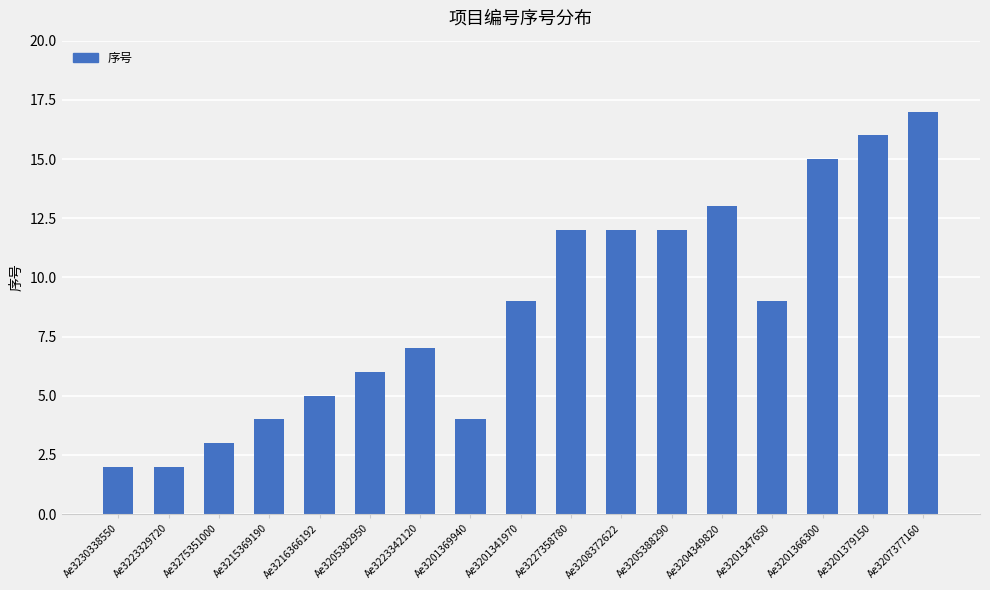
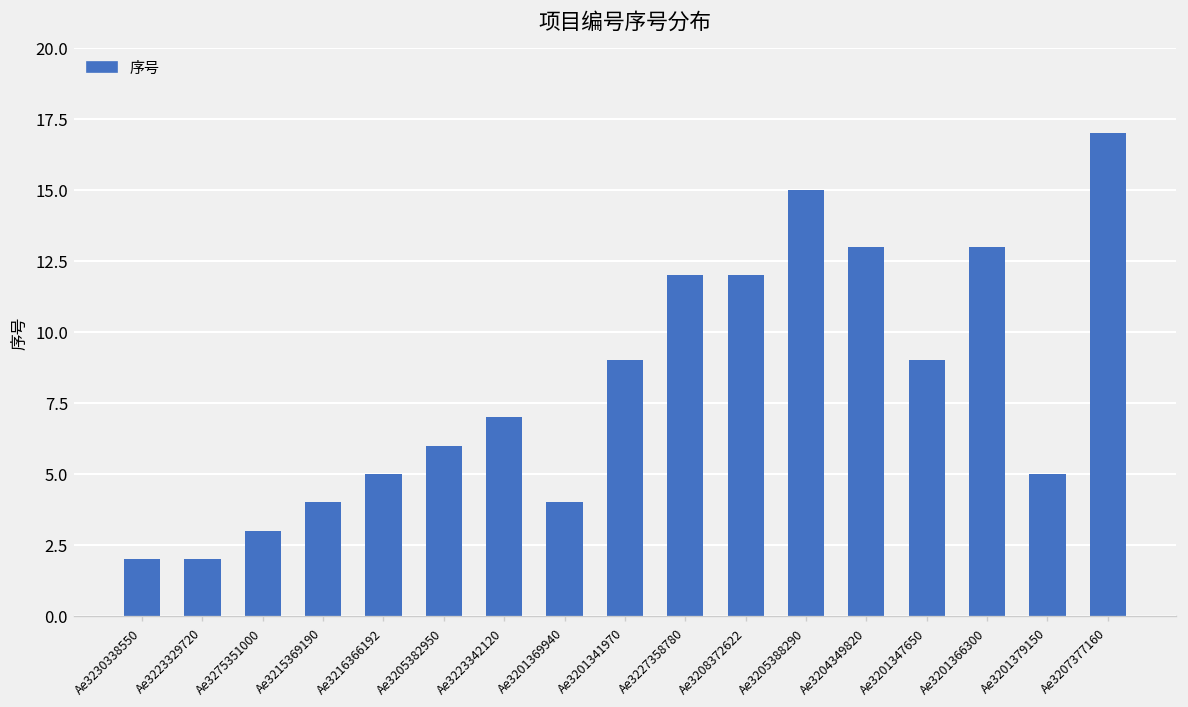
Ae3205388290: 12 -> 15
Ae3201366300: 15 -> 13
Ae3201379150: 16 -> 5
